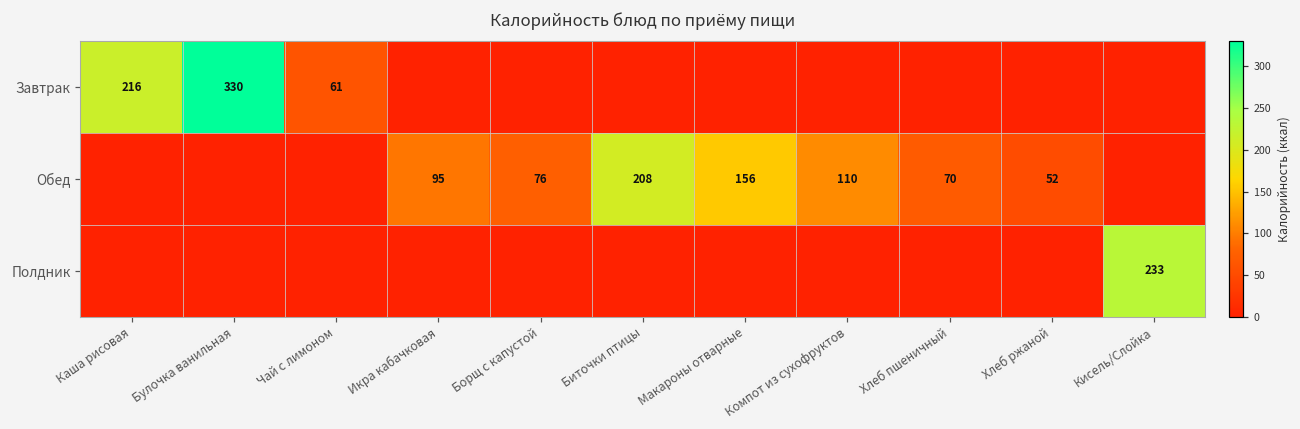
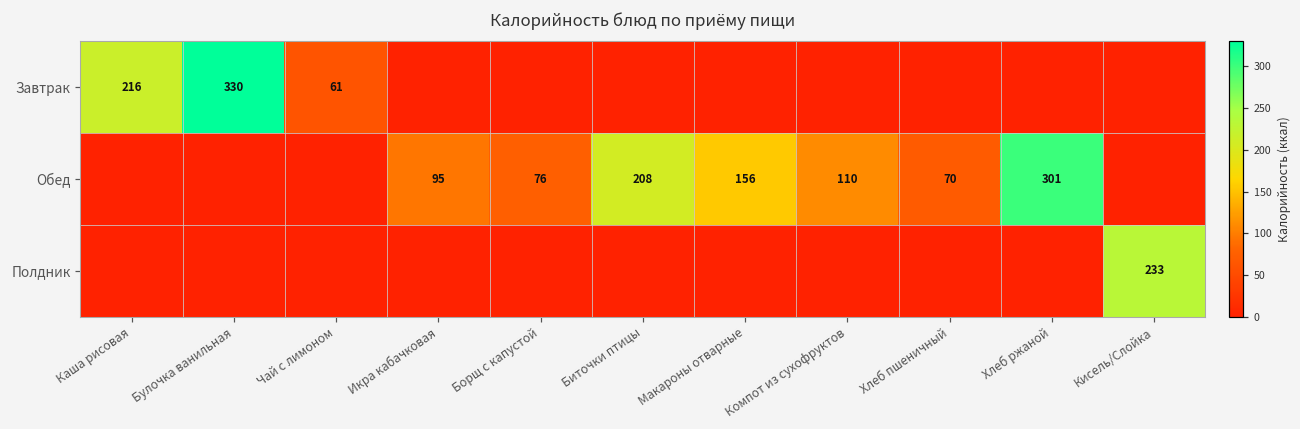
Обед, Хлеб ржаной: 52 -> 301
